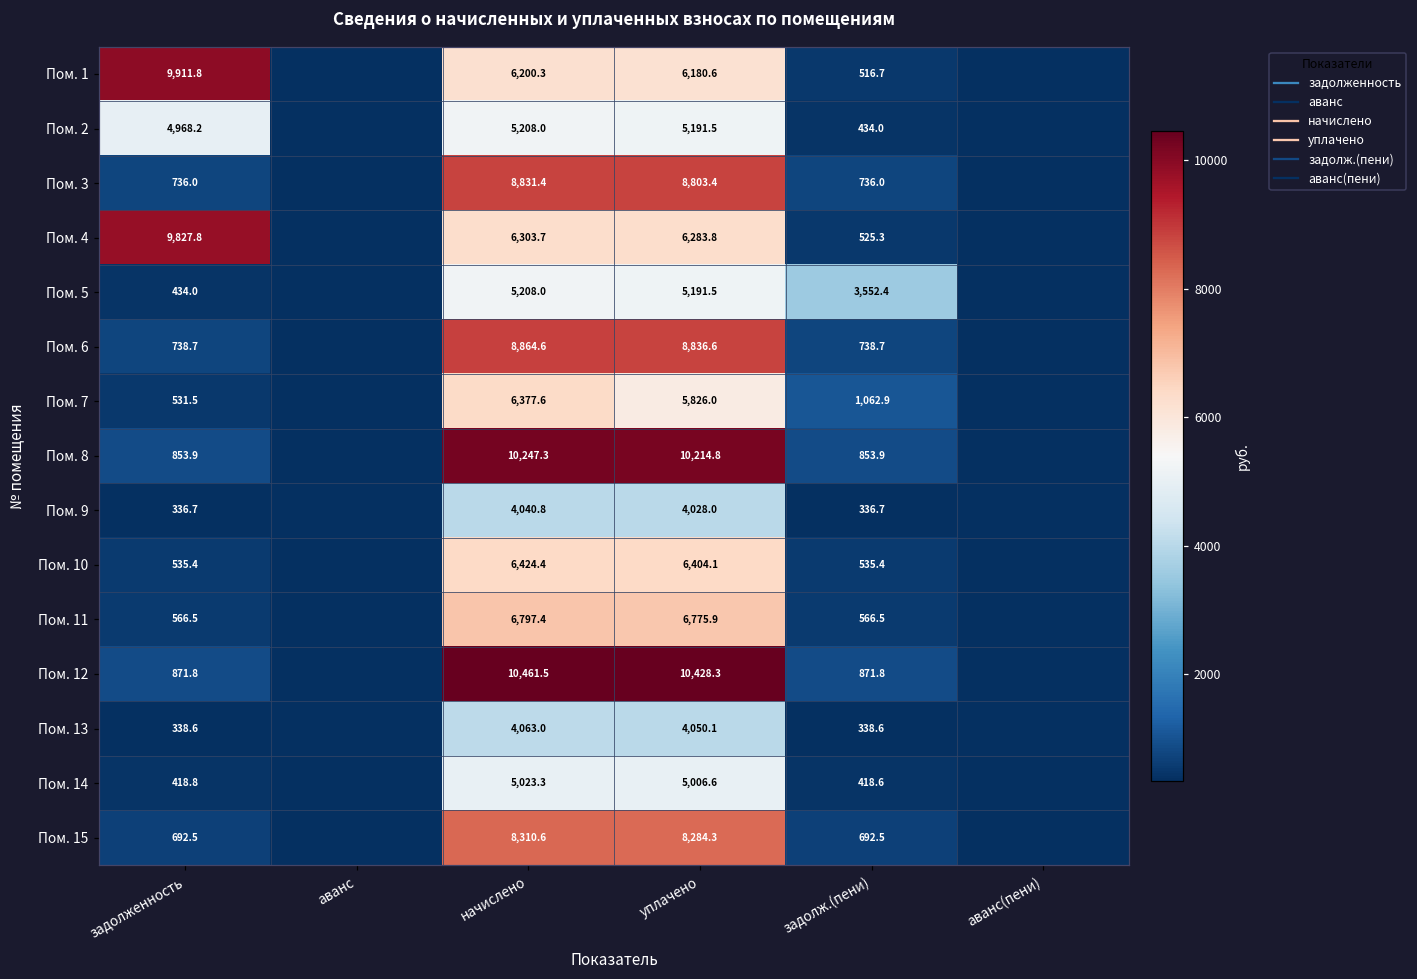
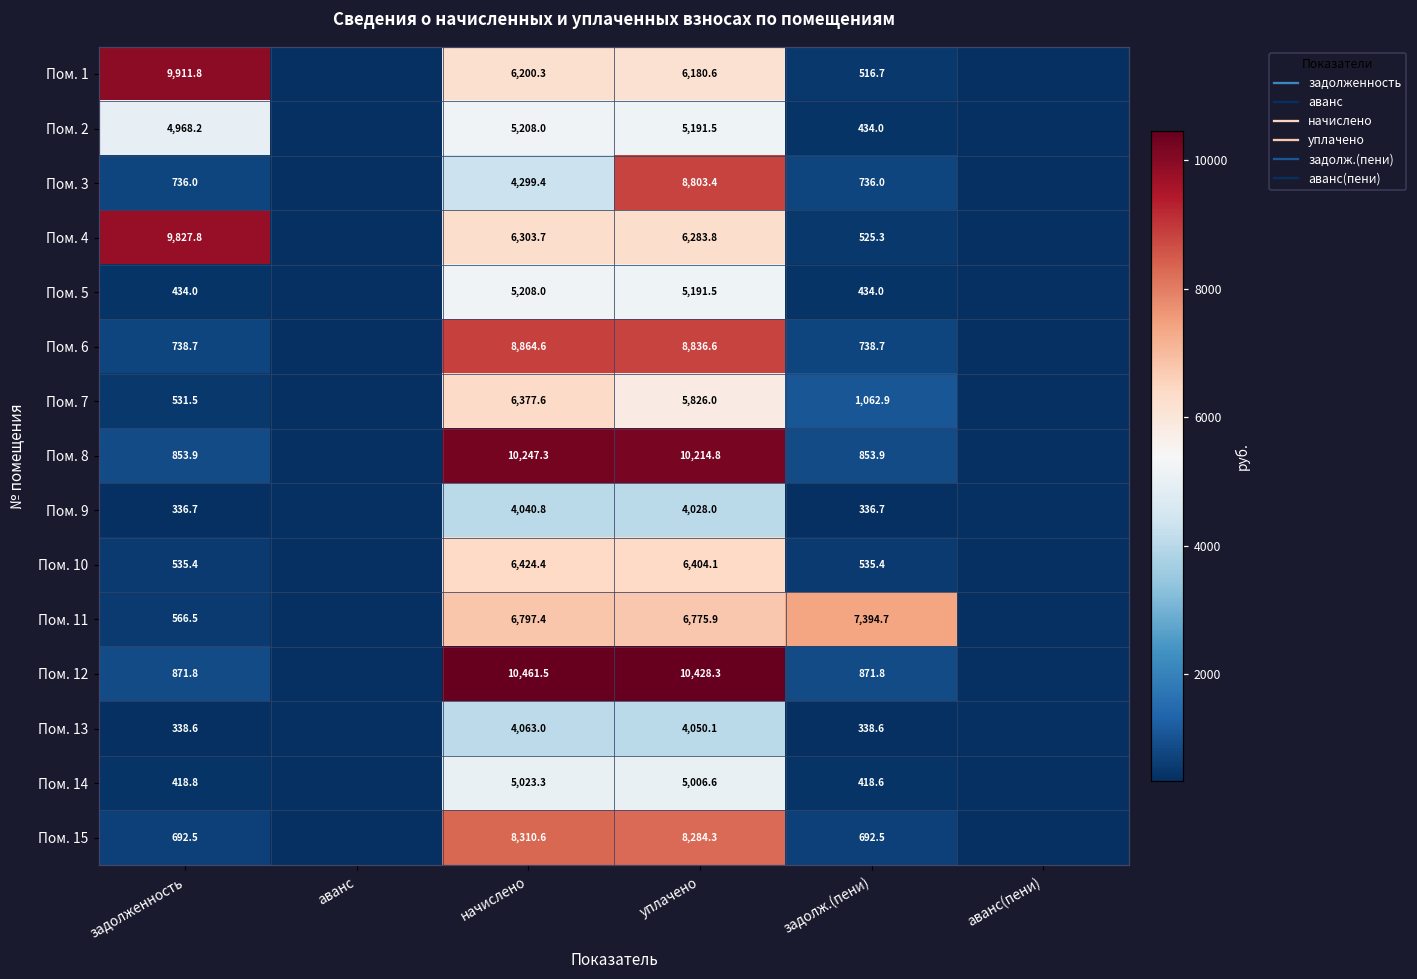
Пом. 3, начислено: 8,831.4 -> 4,299.4
Пом. 5, задолж.(пени): 3,552.4 -> 434.0
Пом. 11, задолж.(пени): 566.5 -> 7,394.7
